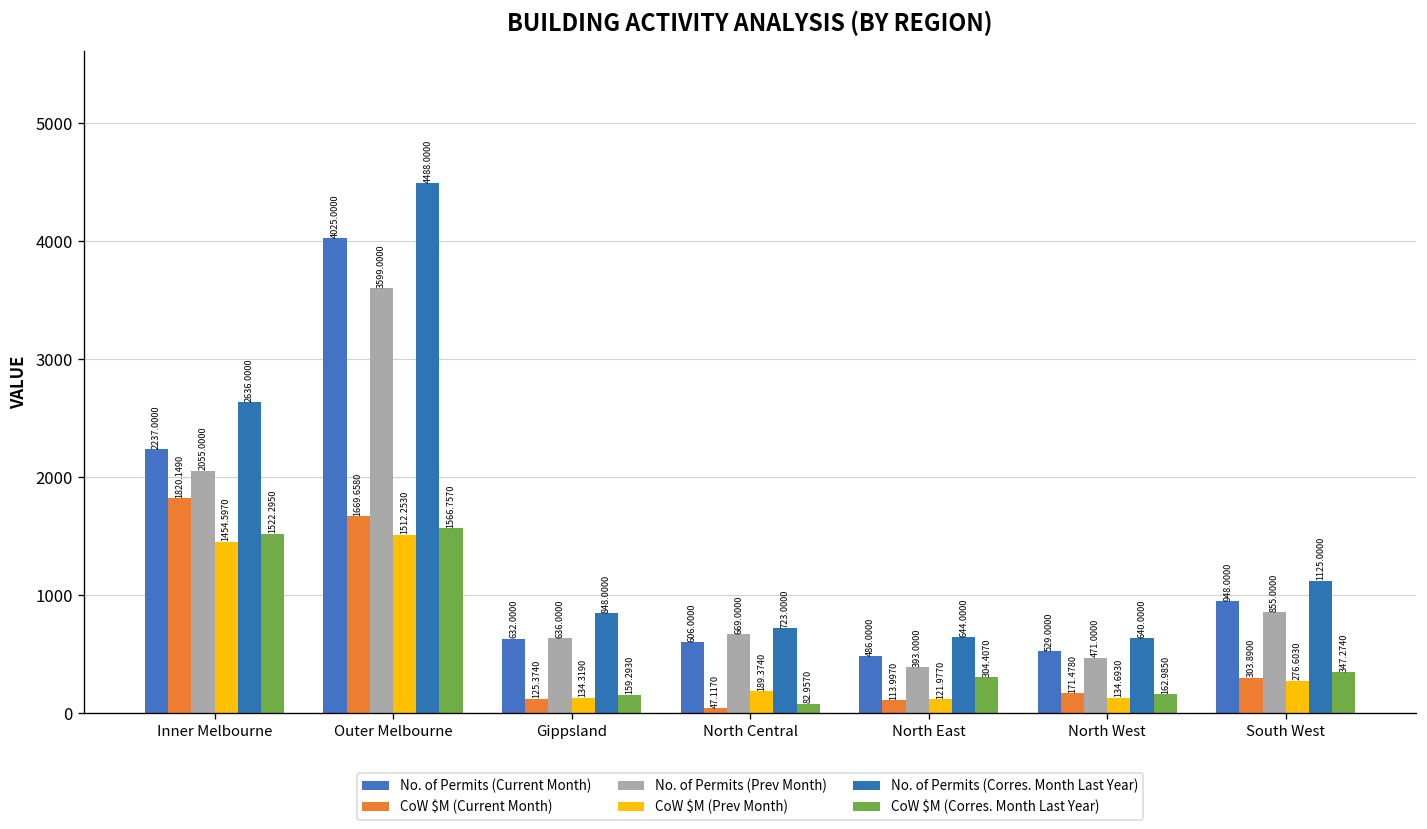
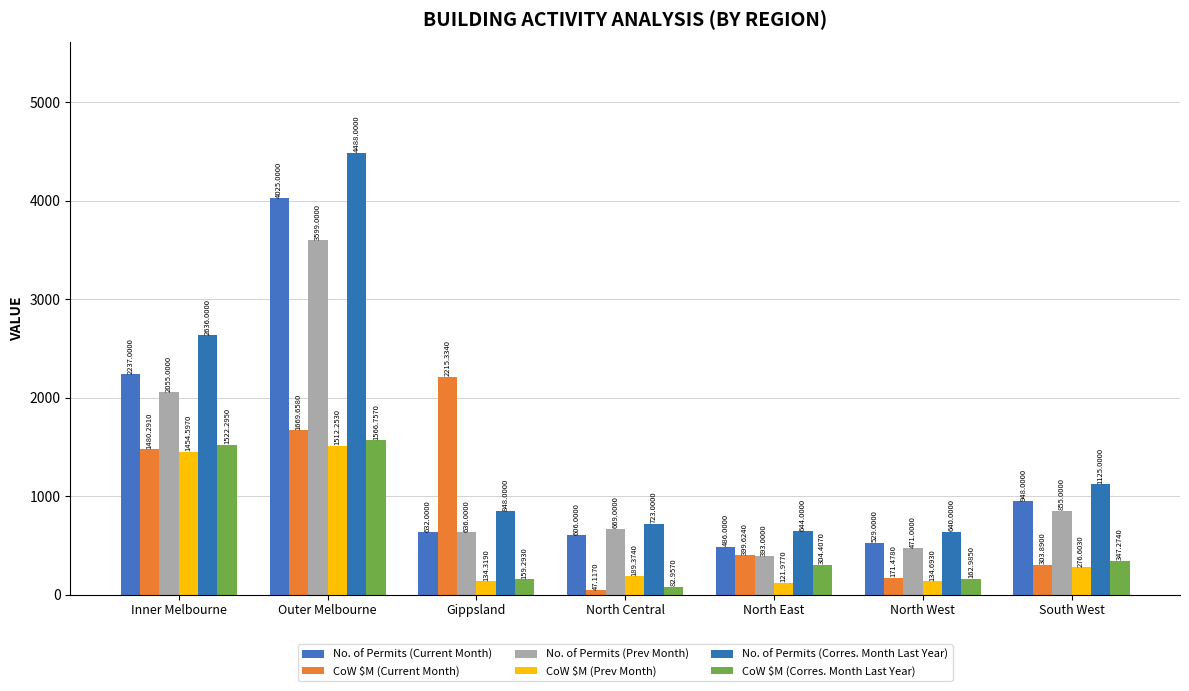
CoW $M (Current Month), Inner Melbourne: 1820.1490 -> 1480.2910
CoW $M (Current Month), Gippsland: 125.3740 -> 2215.3340
CoW $M (Current Month), North East: 113.9970 -> 399.6240
